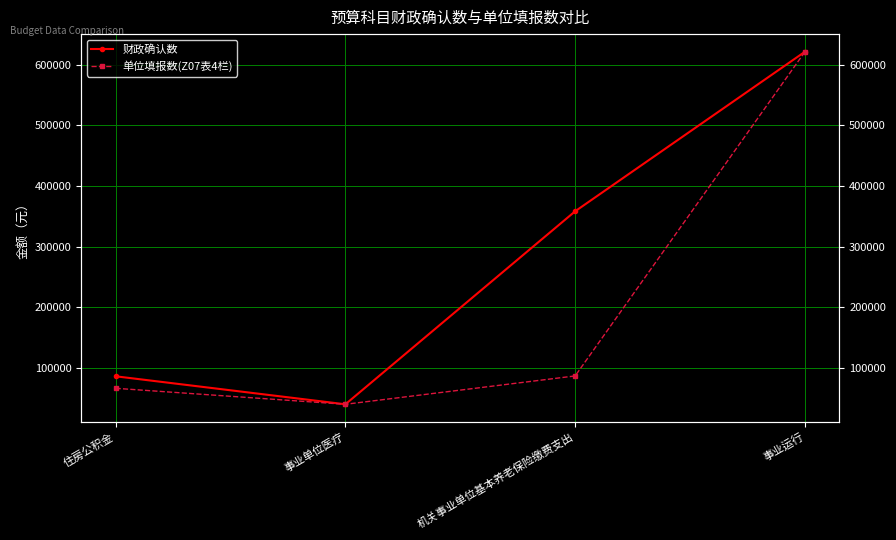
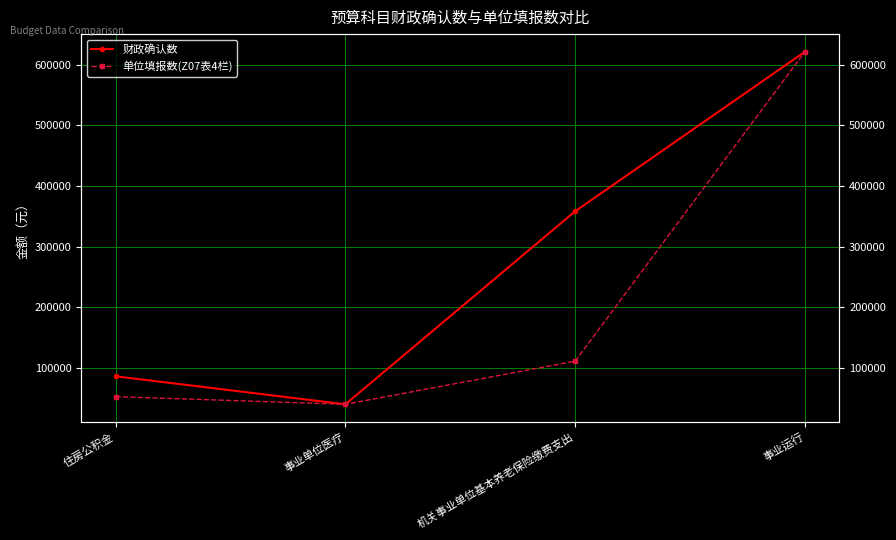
单位填报数(Z07表4栏), 住房公积金: 70000 -> 50000
单位填报数(Z07表4栏), 机关事业单位基本养老保险缴费支出: 90000 -> 110000
